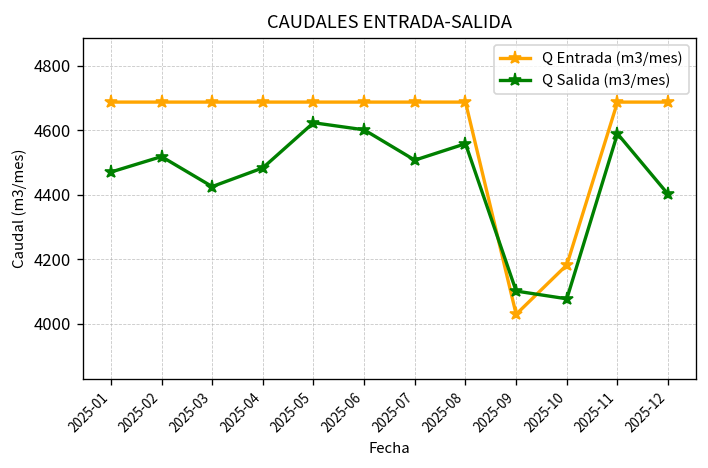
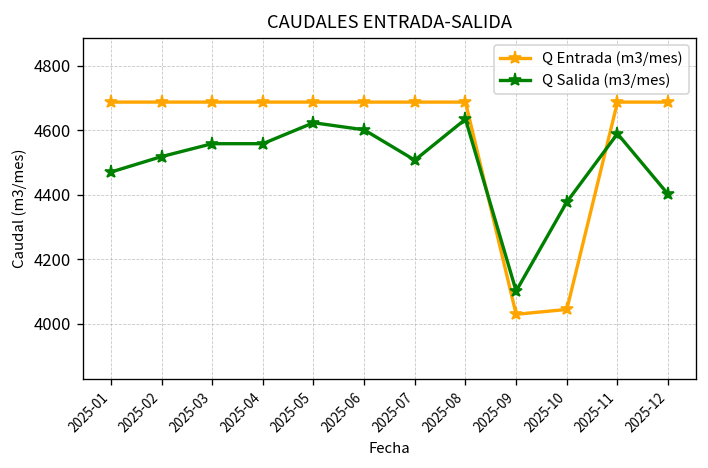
Q Salida (m3/mes), 2025-03: 4430 -> 4560
Q Salida (m3/mes), 2025-04: 4480 -> 4560
Q Salida (m3/mes), 2025-08: 4560 -> 4630
Q Entrada (m3/mes), 2025-10: 4180 -> 4040
Q Salida (m3/mes), 2025-10: 4080 -> 4380
